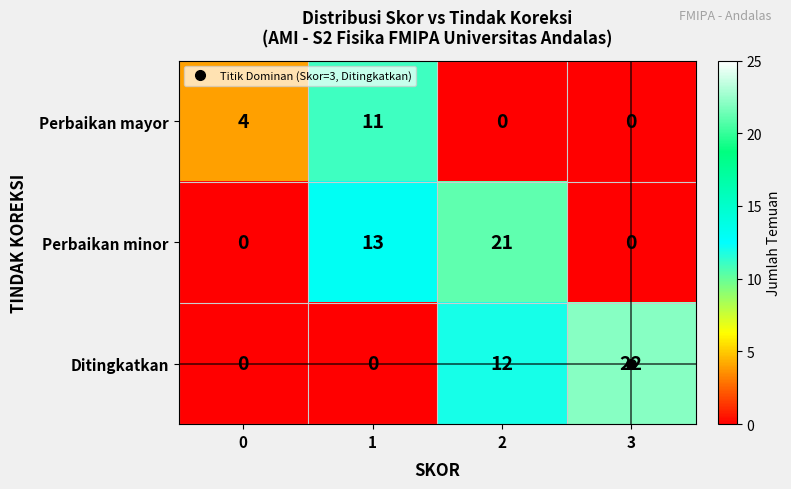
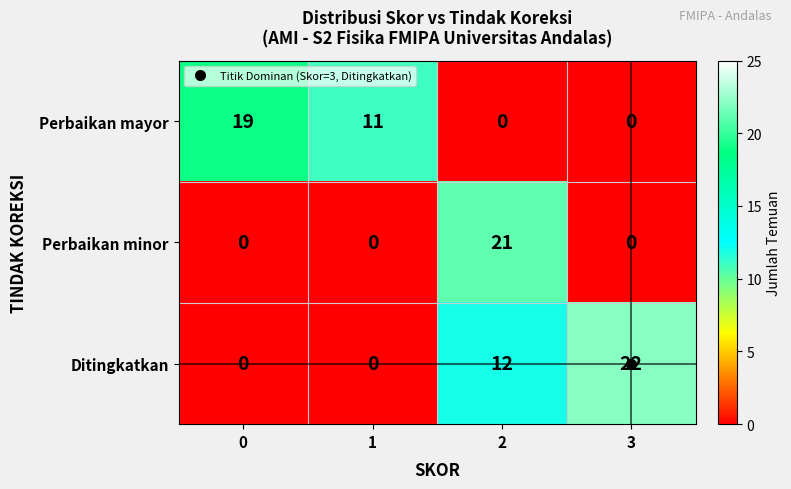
Perbaikan mayor, 0: 4 -> 19
Perbaikan minor, 1: 13 -> 0
